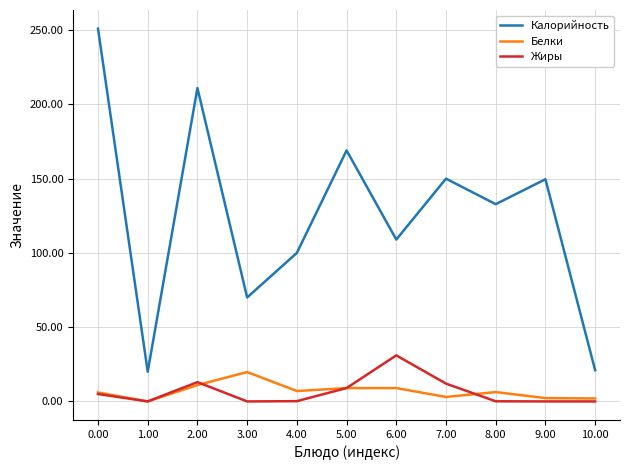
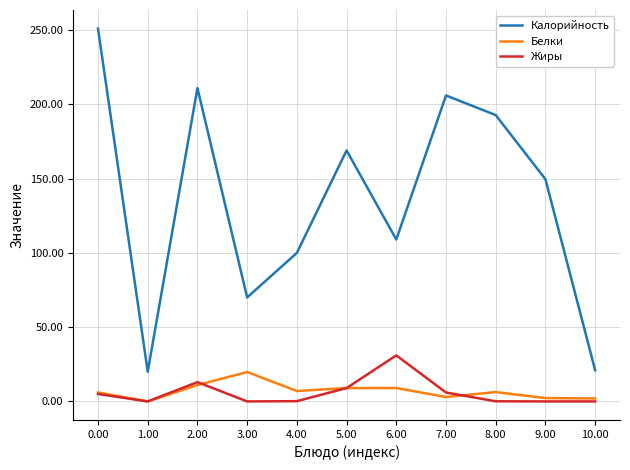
Калорийность, 7.00: 150 -> 206
Жиры, 7.00: 12 -> 6
Калорийность, 8.00: 133 -> 193
